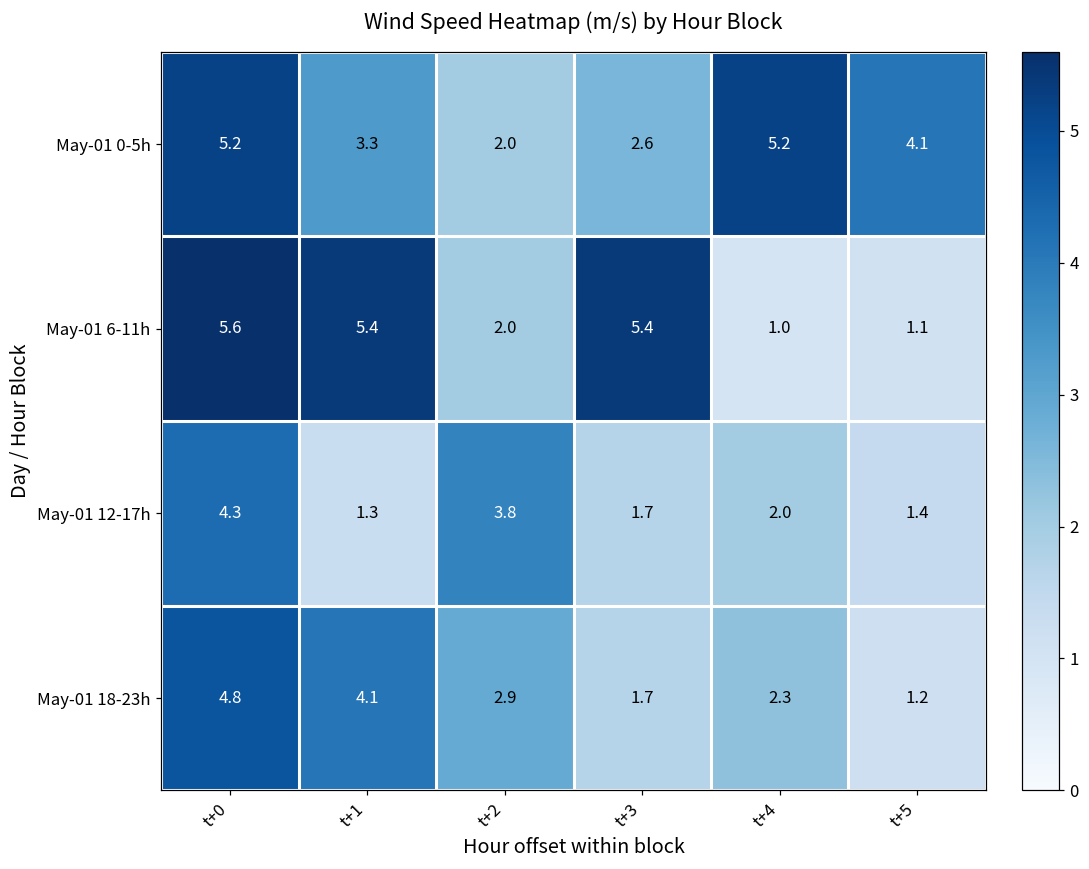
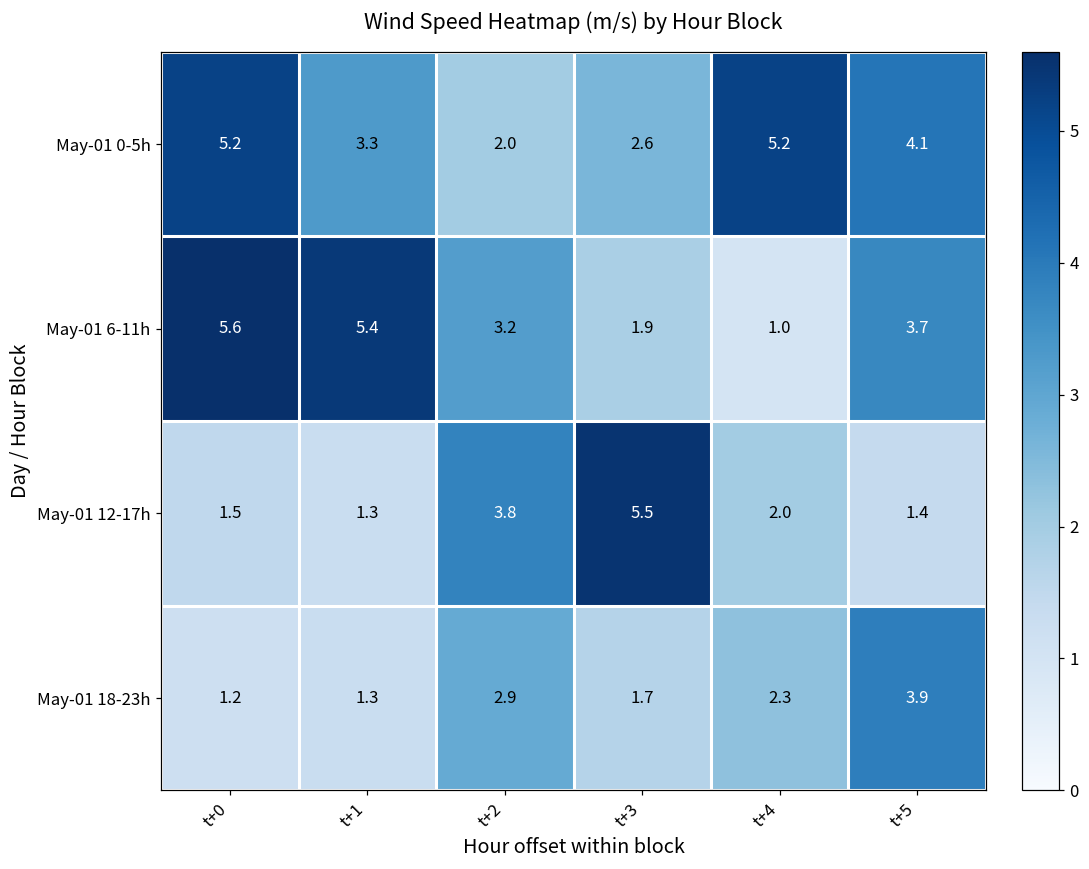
May-01 6-11h, t+2: 2.0 -> 3.2
May-01 6-11h, t+3: 5.4 -> 1.9
May-01 6-11h, t+5: 1.1 -> 3.7
May-01 12-17h, t+0: 4.3 -> 1.5
May-01 12-17h, t+3: 1.7 -> 5.5
May-01 18-23h, t+0: 4.8 -> 1.2
May-01 18-23h, t+1: 4.1 -> 1.3
May-01 18-23h, t+5: 1.2 -> 3.9
